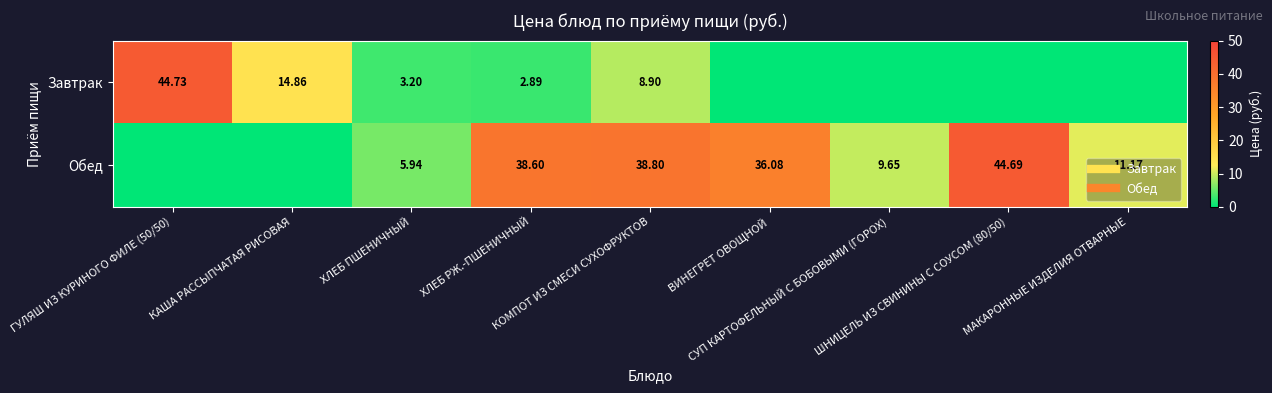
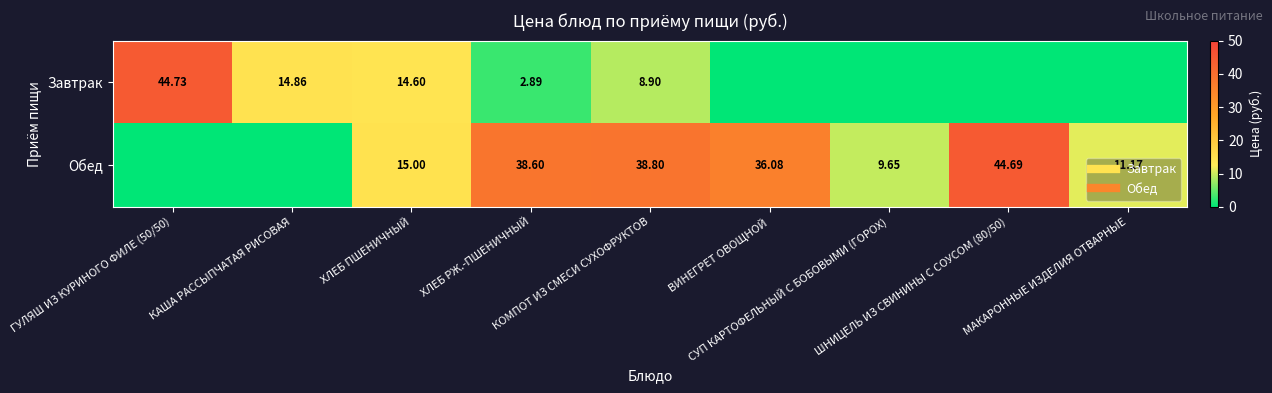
Завтрак, ХЛЕБ ПШЕНИЧНЫЙ: 3.20 -> 14.60
Обед, ХЛЕБ ПШЕНИЧНЫЙ: 5.94 -> 15.00
